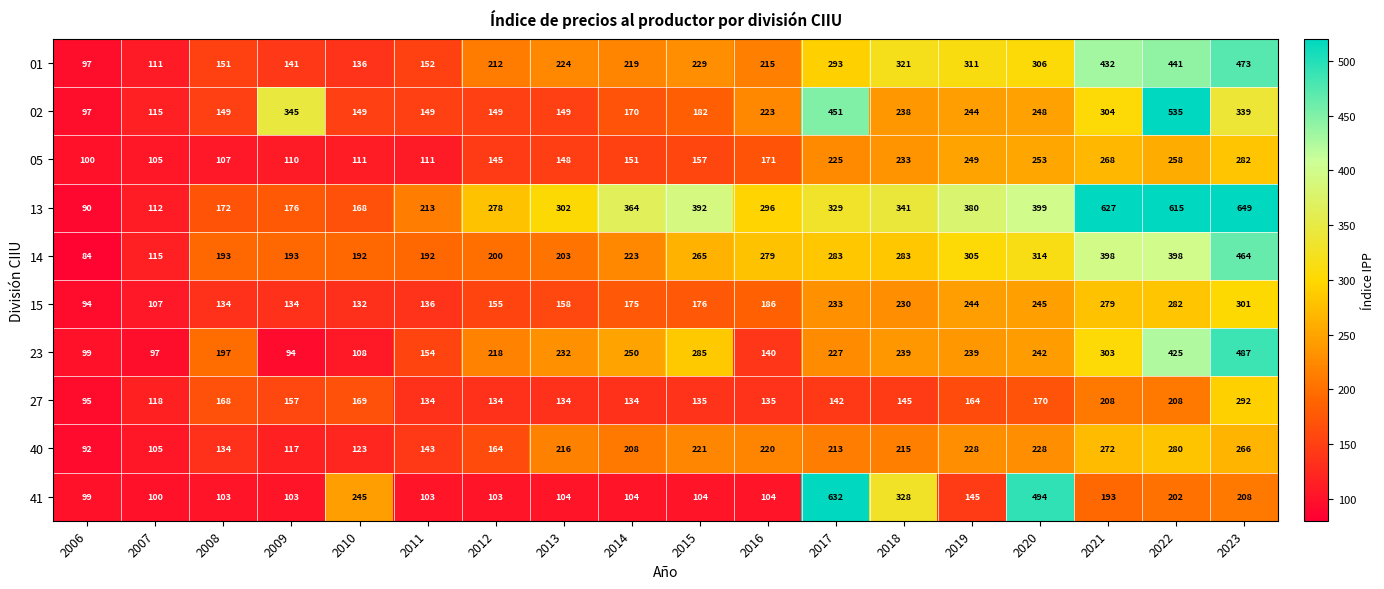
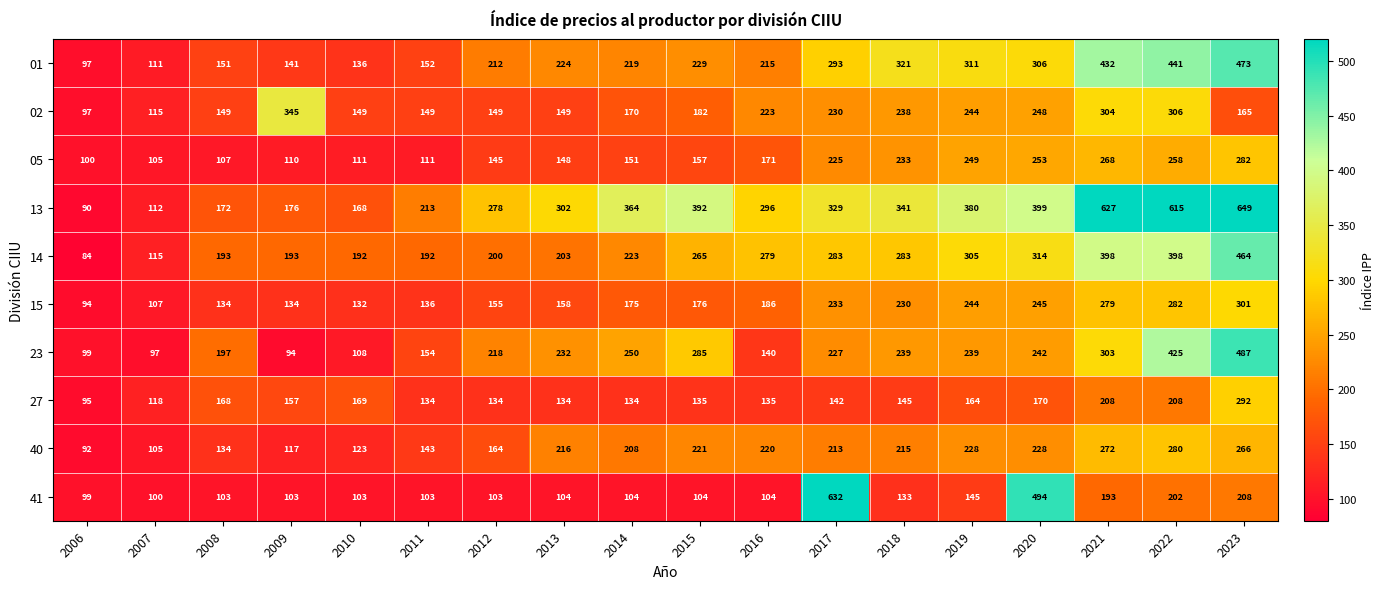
02, 2017: 451 -> 230
02, 2022: 535 -> 306
02, 2023: 339 -> 165
41, 2010: 245 -> 103
41, 2018: 328 -> 133
